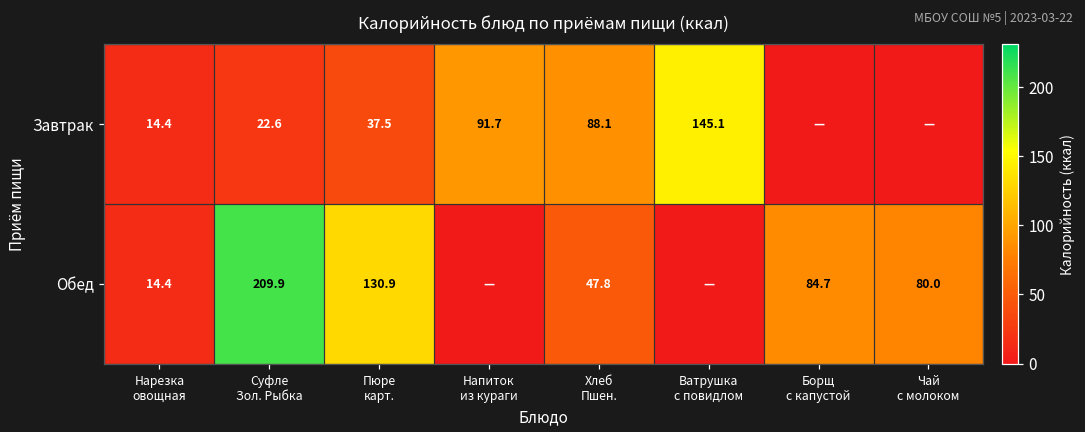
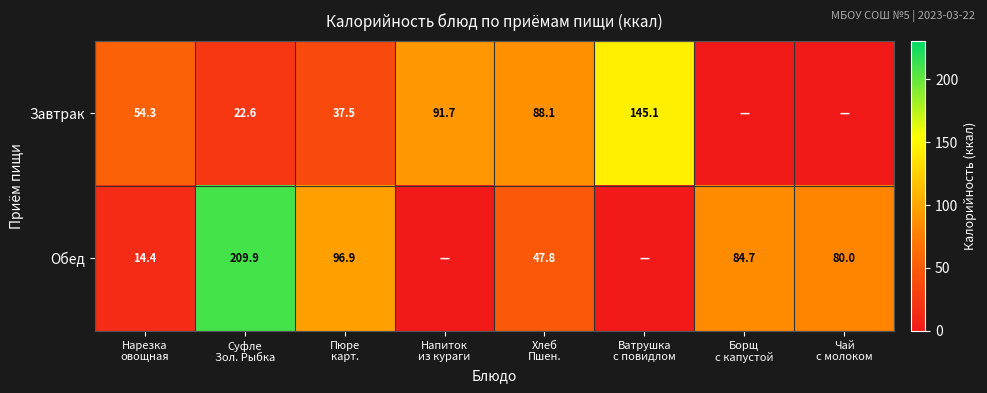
Завтрак, Нарезка овощная: 14.4 -> 54.3
Обед, Пюре карт.: 130.9 -> 96.9
